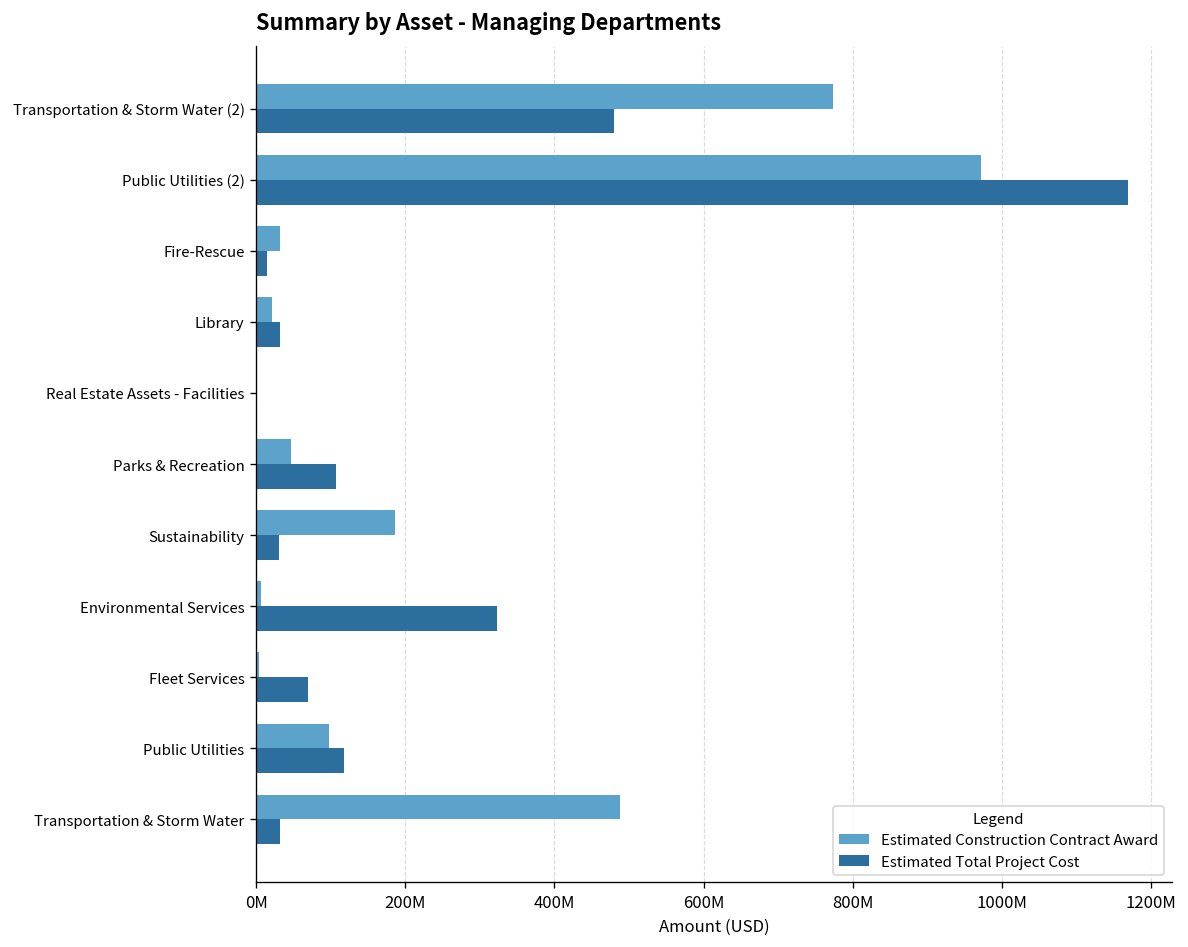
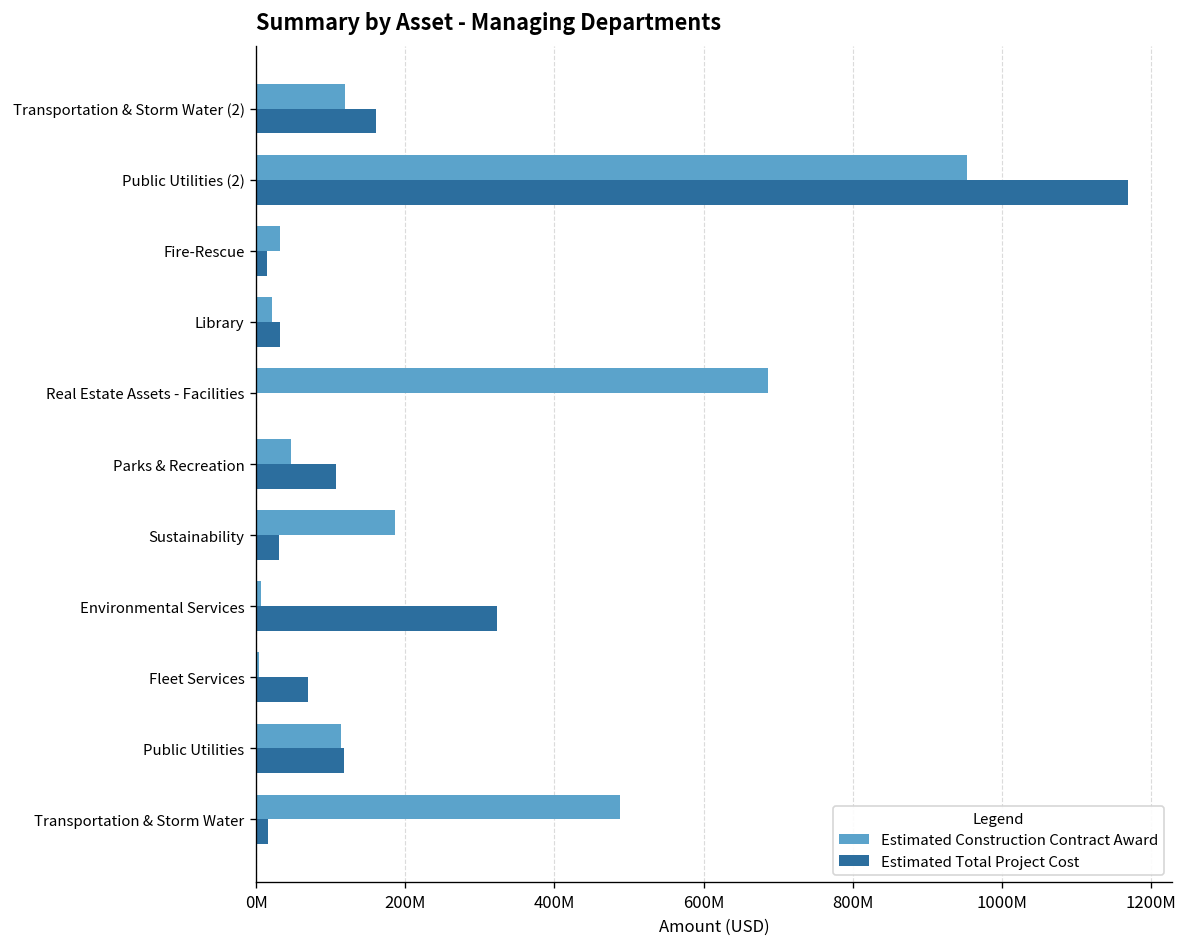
Estimated Construction Contract Award, Transportation & Storm Water (2): 770000000 -> 120000000
Estimated Total Project Cost, Transportation & Storm Water (2): 480000000 -> 160000000
Estimated Construction Contract Award, Public Utilities (2): 970000000 -> 950000000
Estimated Construction Contract Award, Real Estate Assets - Facilities: 0 -> 690000000
Estimated Construction Contract Award, Public Utilities: 100000000 -> 110000000
Estimated Total Project Cost, Transportation & Storm Water: 30000000 -> 20000000
